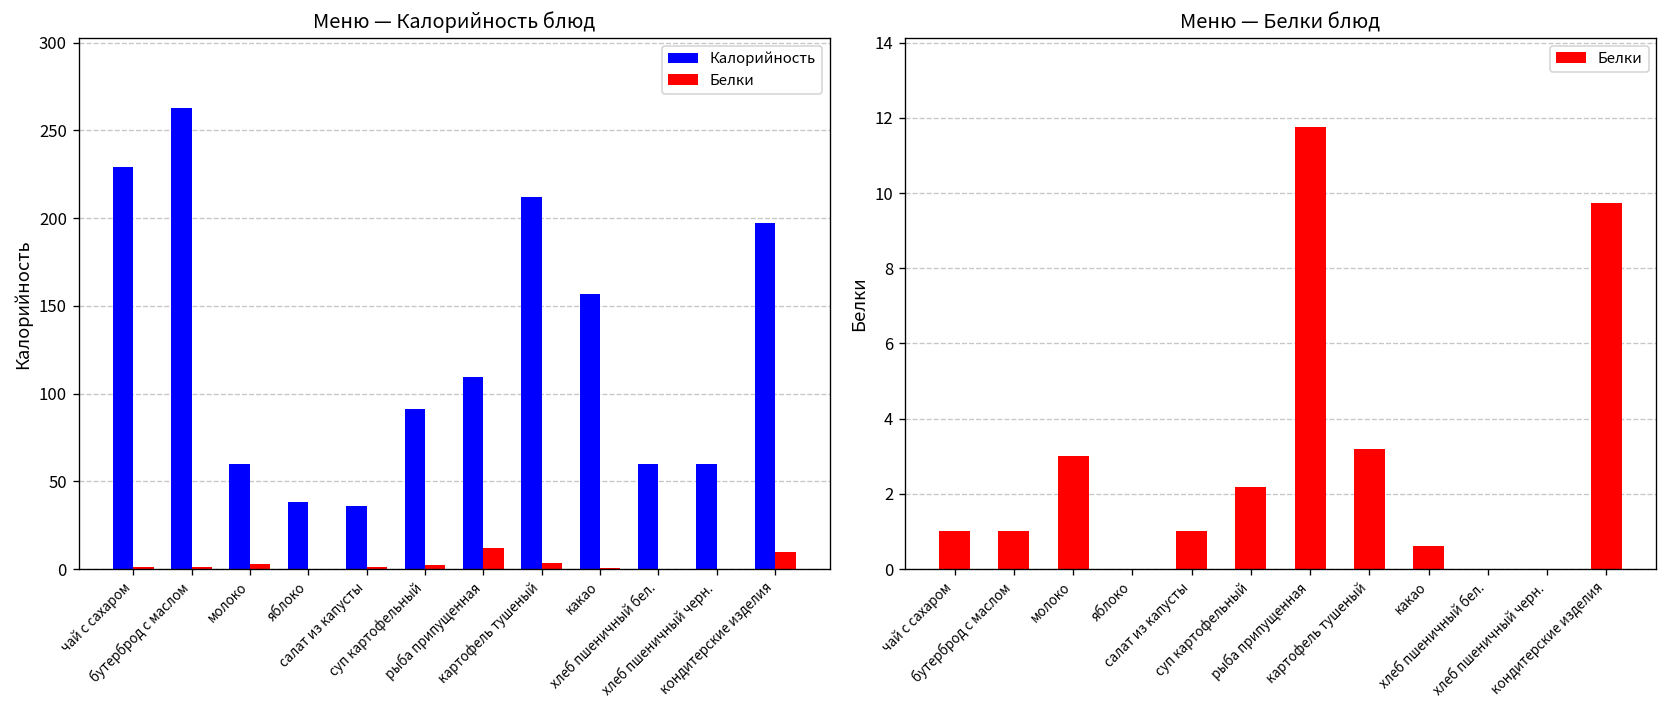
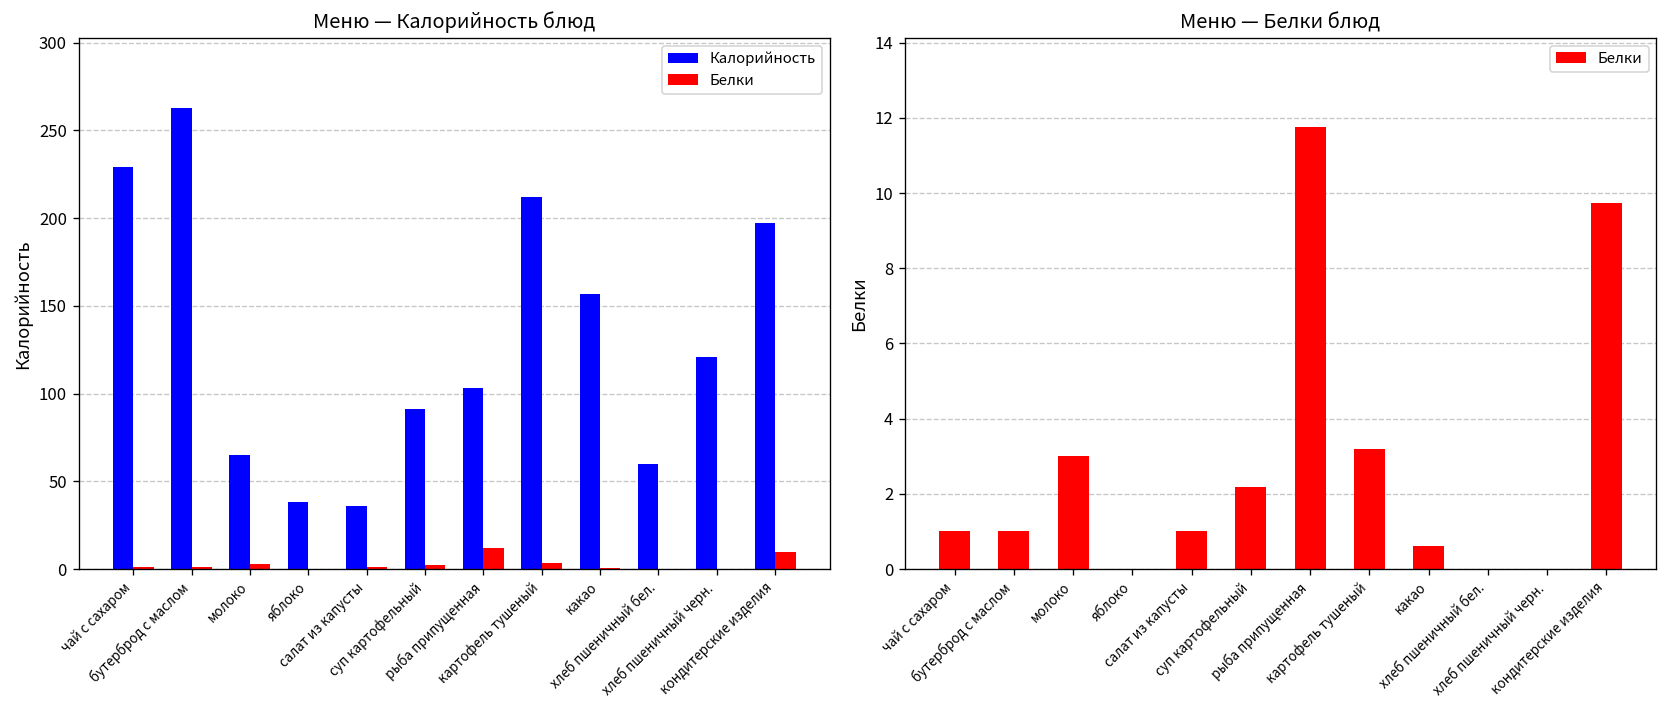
Меню — Калорийность блюд, Калорийность, молоко: 60 -> 65
Меню — Калорийность блюд, Калорийность, рыба припущенная: 109 -> 103
Меню — Калорийность блюд, Калорийность, хлеб пшеничный черн.: 60 -> 121
